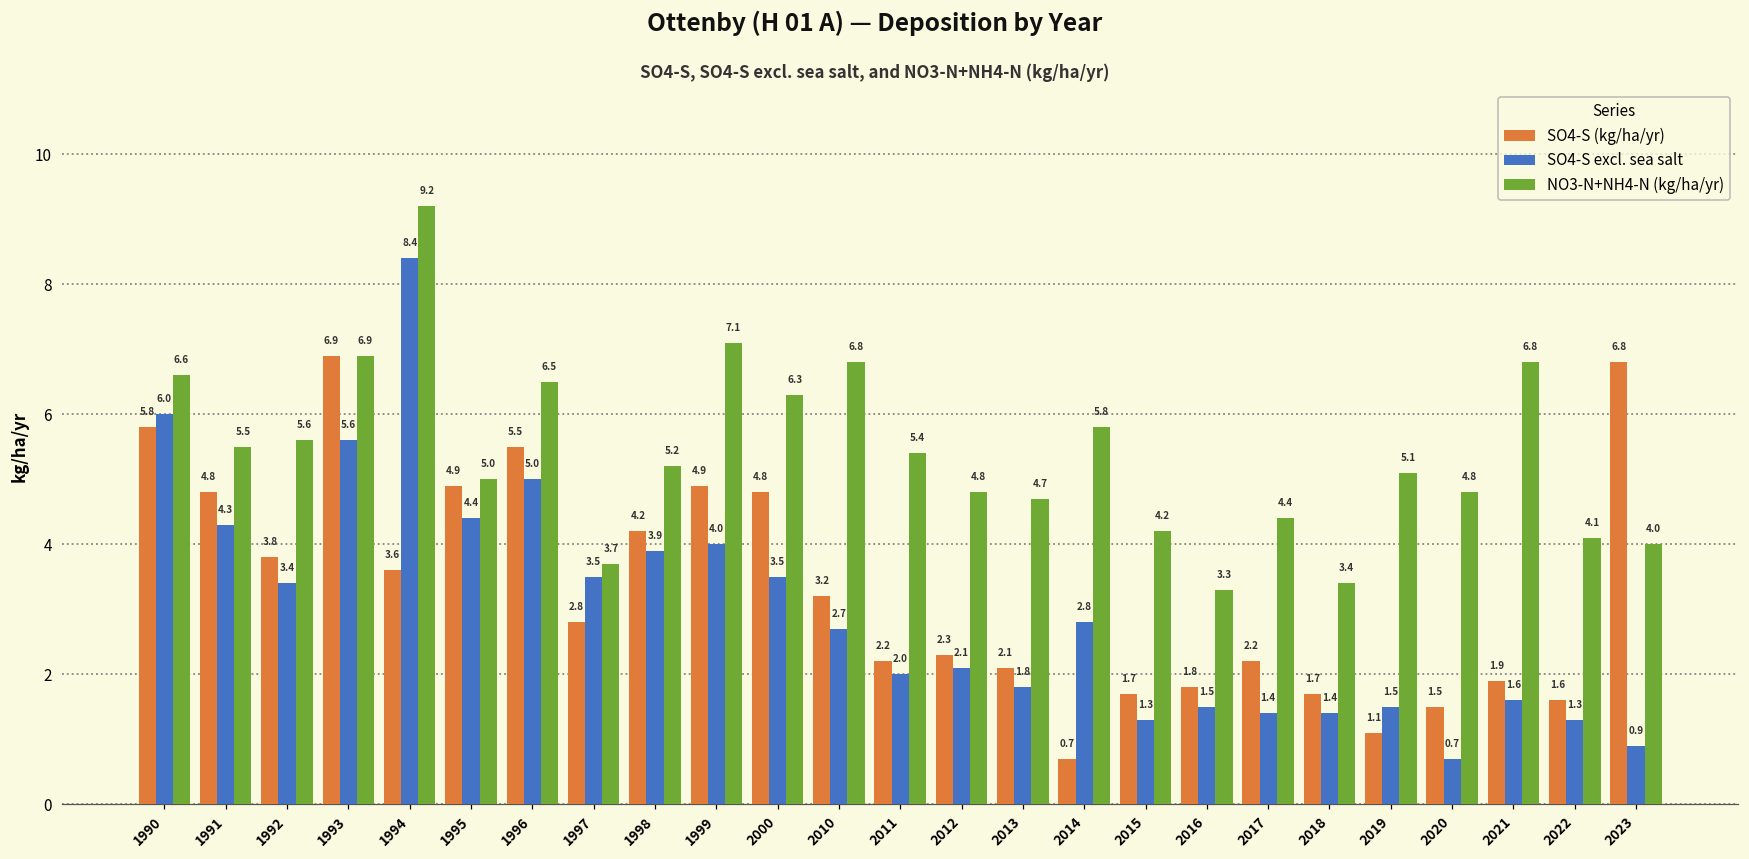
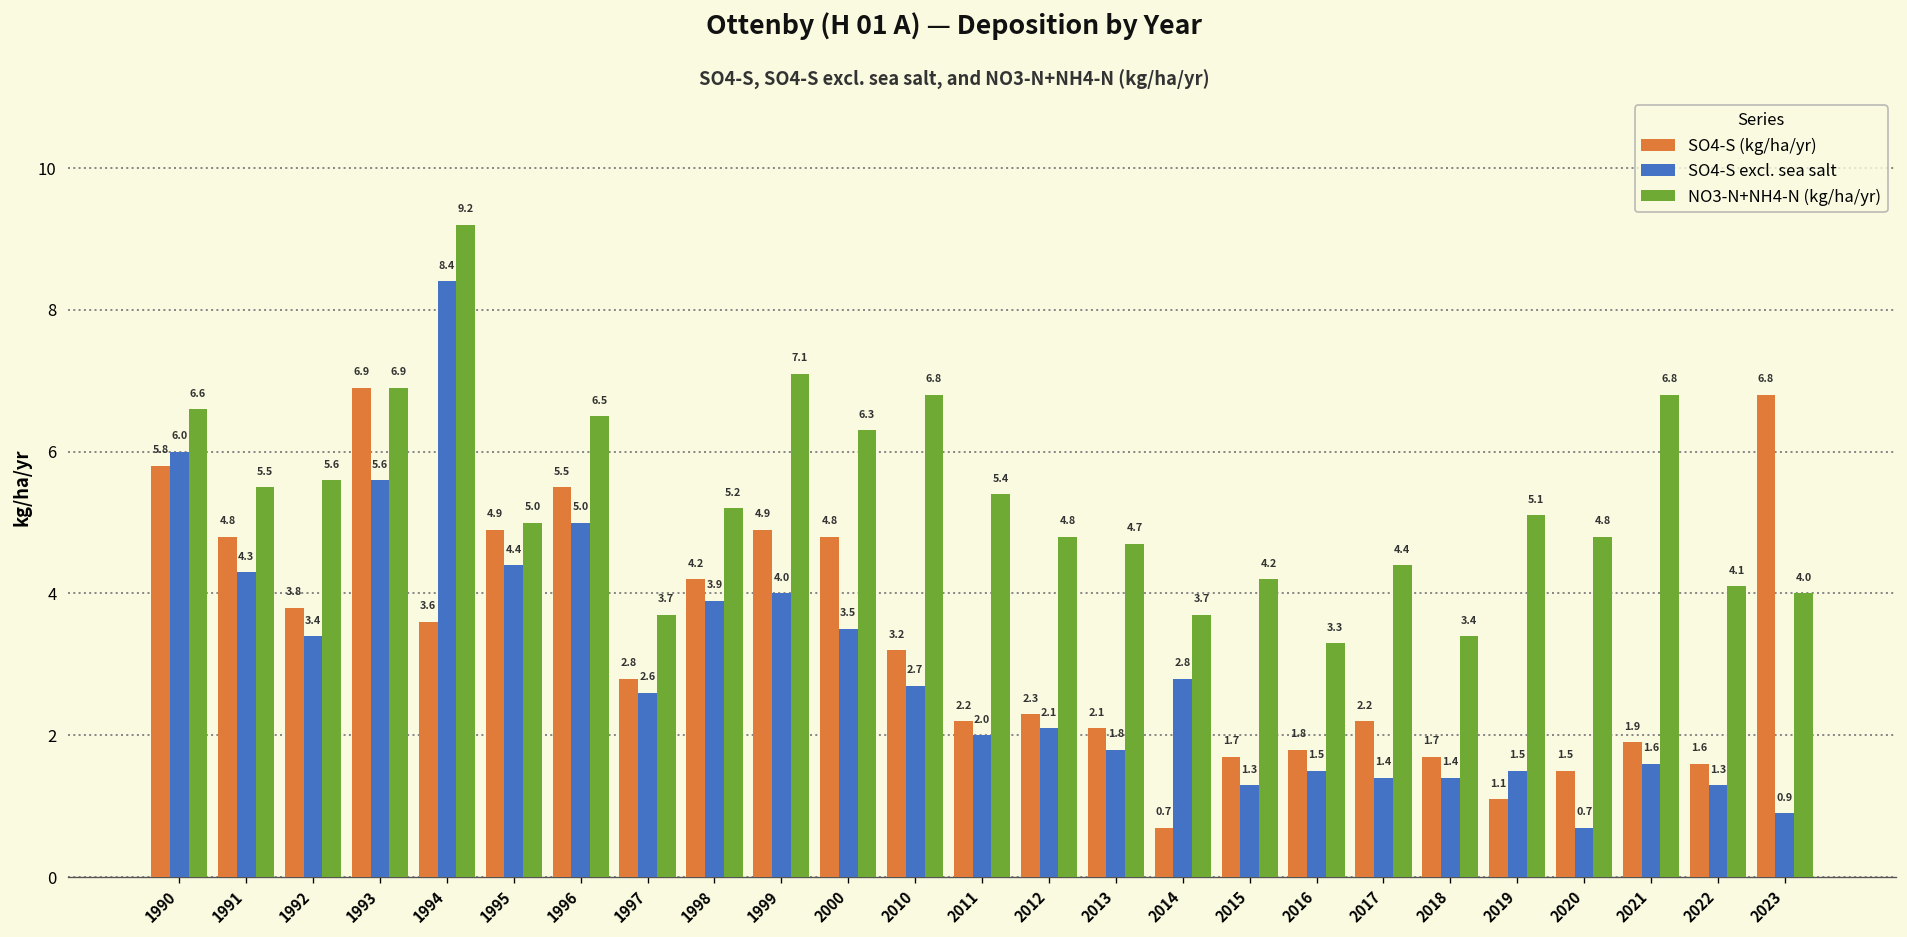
SO4-S excl. sea salt, 1997: 3.5 -> 2.6
NO3-N+NH4-N (kg/ha/yr), 2014: 5.8 -> 3.7
